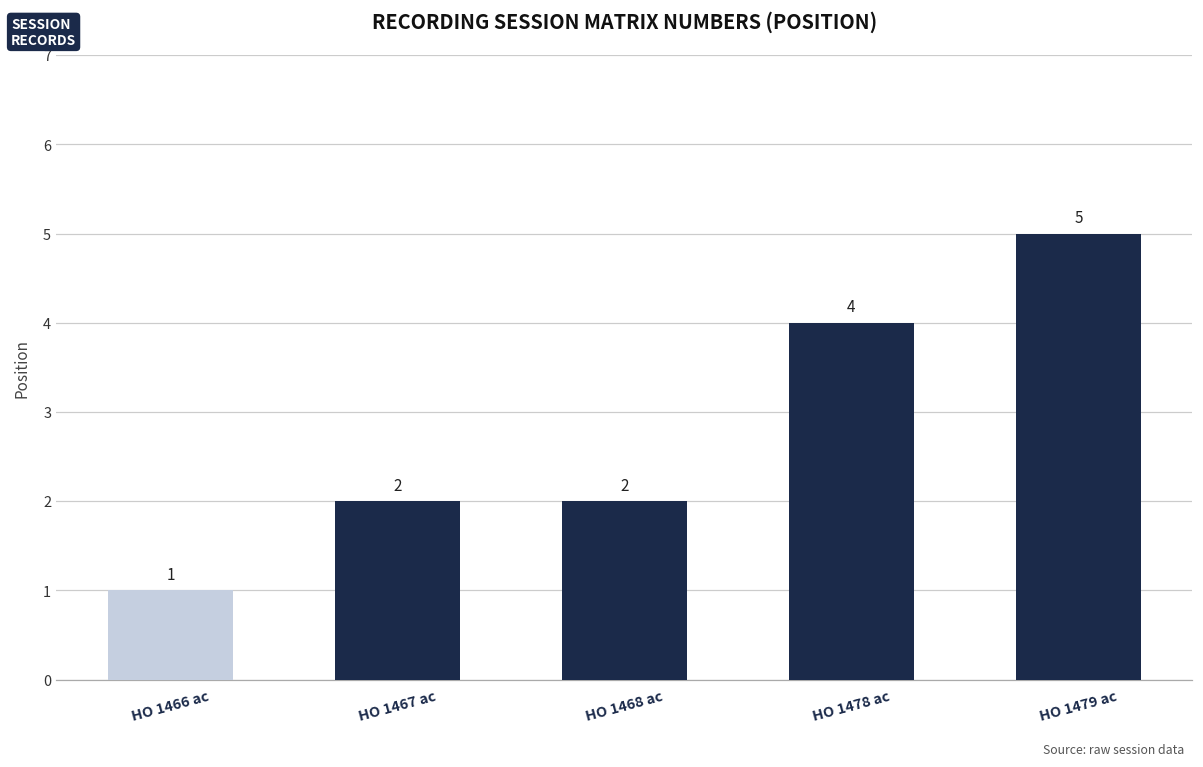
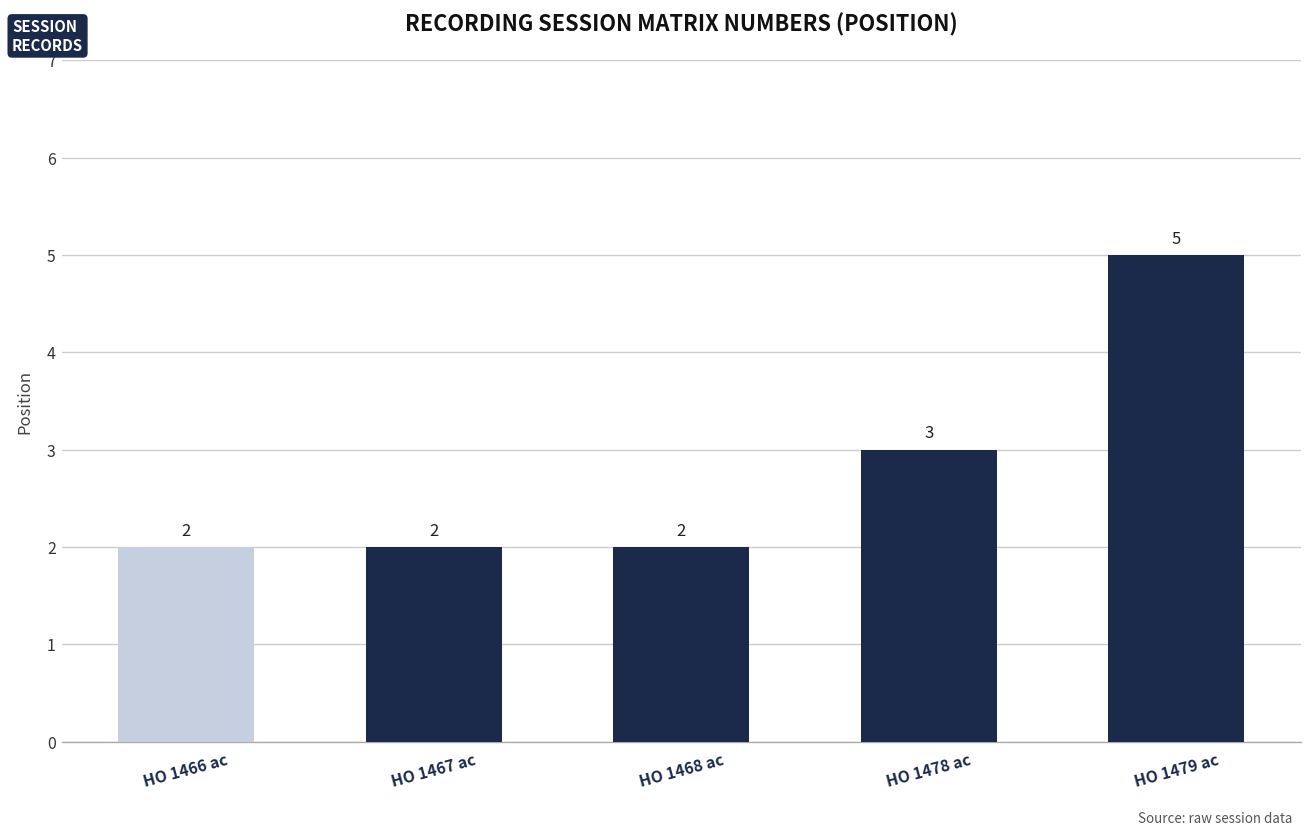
HO 1466 ac: 1 -> 2
HO 1478 ac: 4 -> 3
